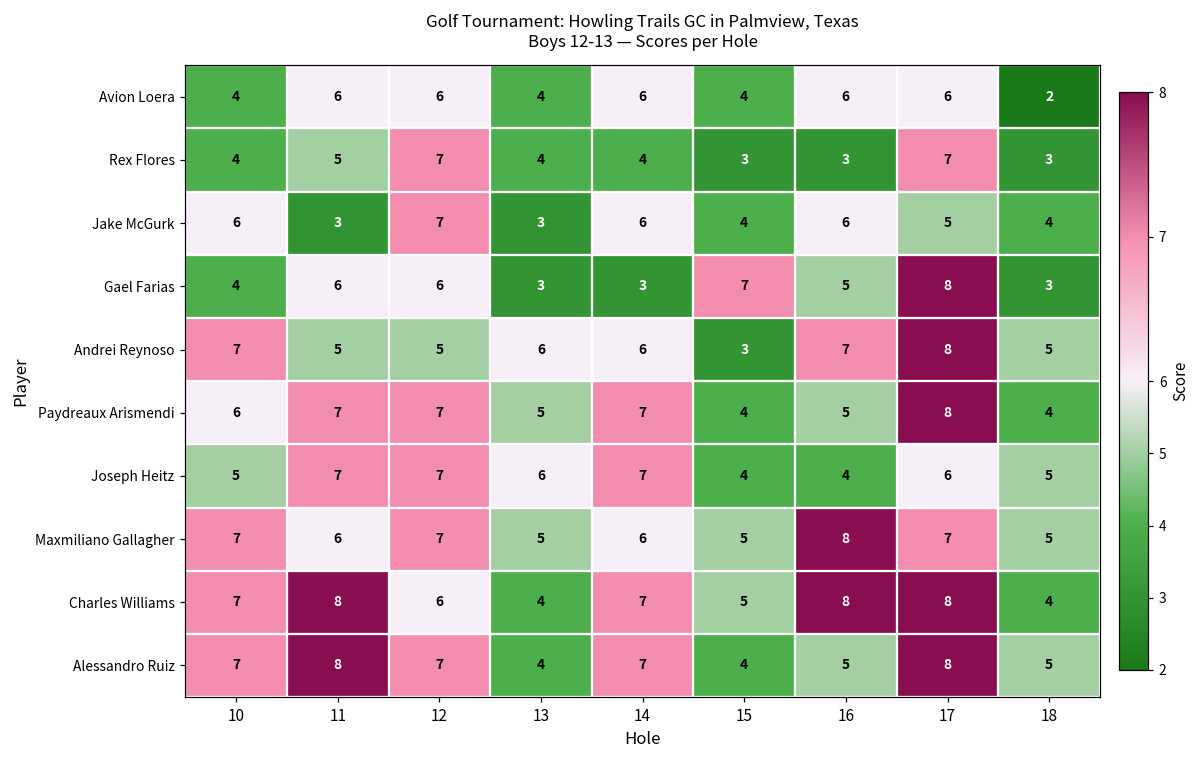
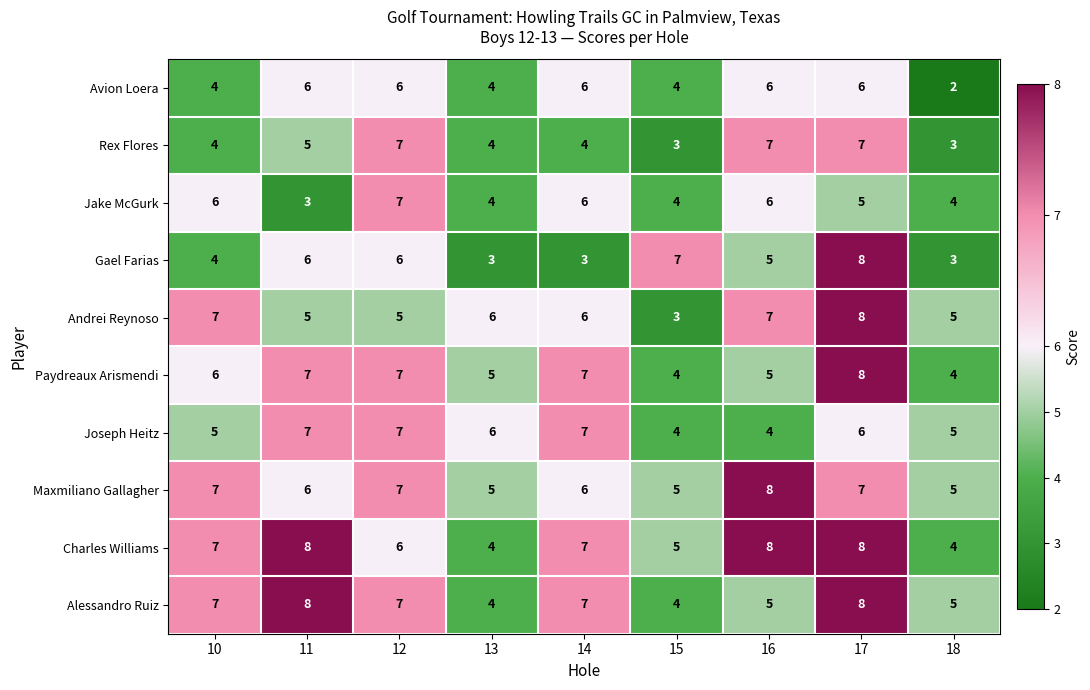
Rex Flores, 16: 3 -> 7
Jake McGurk, 13: 3 -> 4
